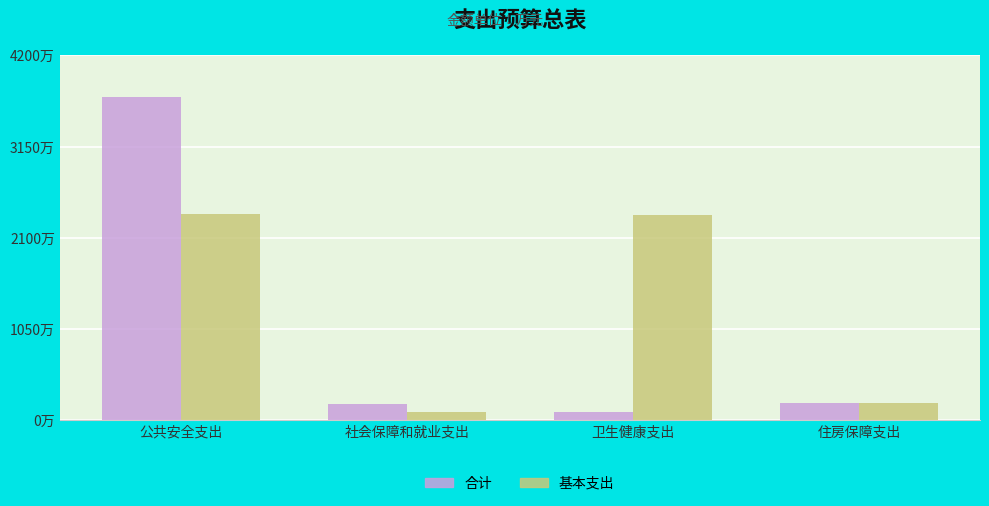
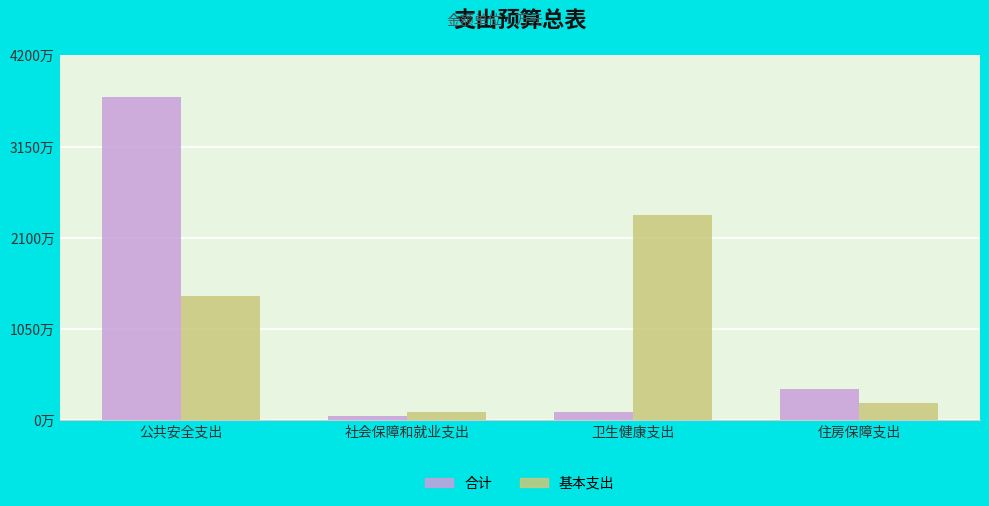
基本支出, 公共安全支出: 2400万 -> 1400万
合计, 社会保障和就业支出: 200万 -> 100万
合计, 住房保障支出: 200万 -> 400万
